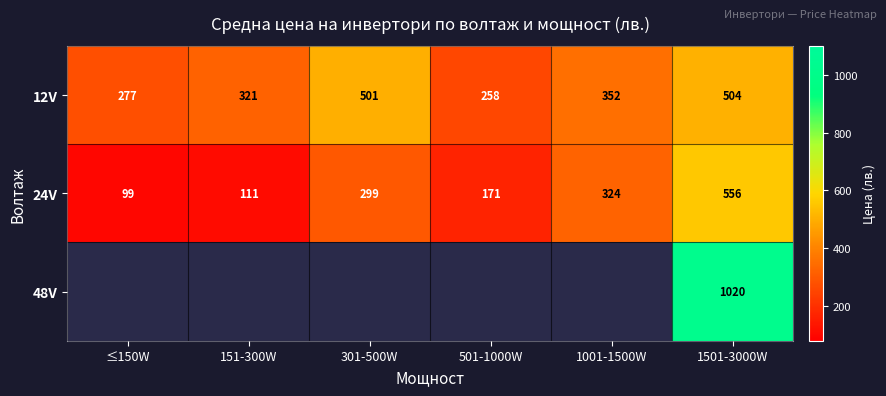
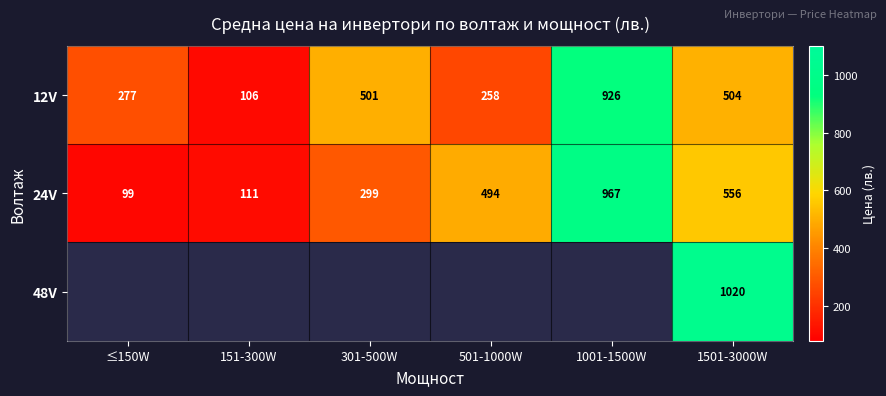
12V, 151-300W: 321 -> 106
12V, 1001-1500W: 352 -> 926
24V, 501-1000W: 171 -> 494
24V, 1001-1500W: 324 -> 967
